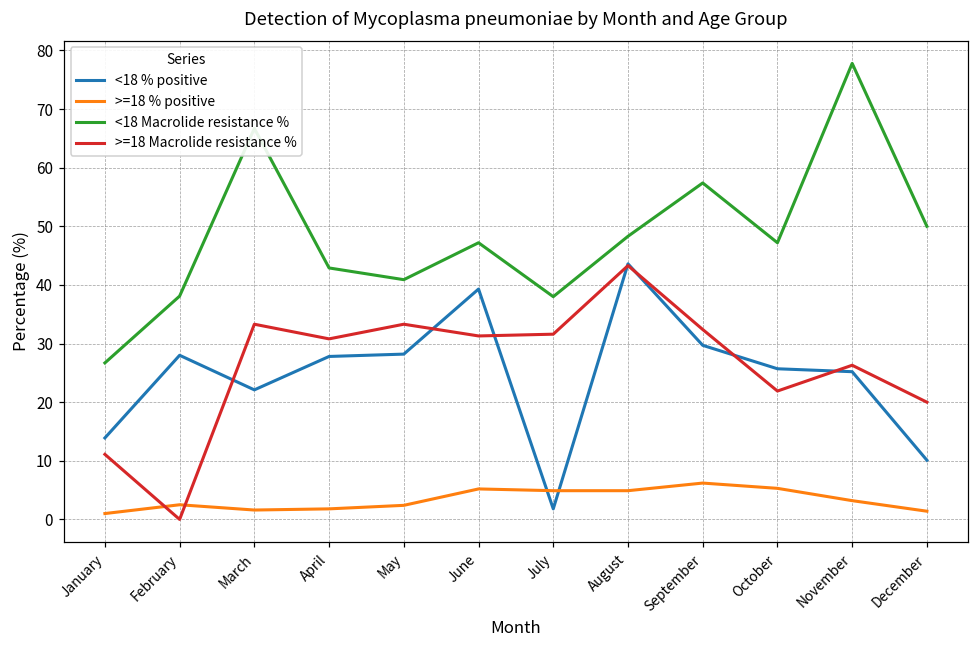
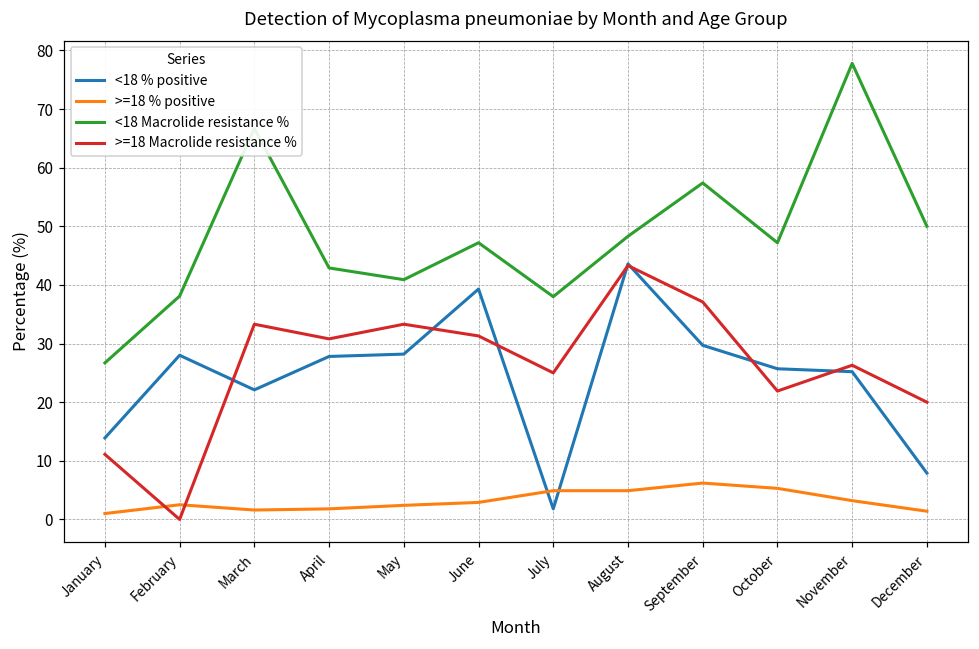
>=18 % positive, June: 5 -> 3
>=18 Macrolide resistance %, July: 32 -> 25
>=18 Macrolide resistance %, September: 32 -> 37
<18 % positive, December: 10 -> 8
